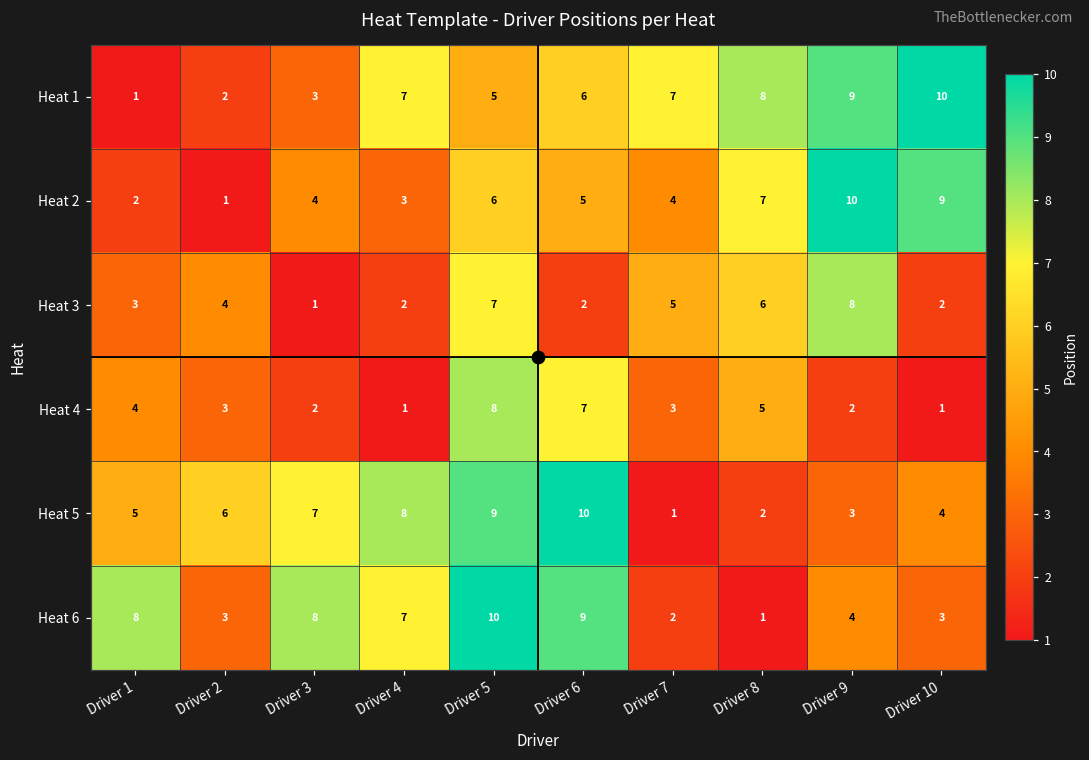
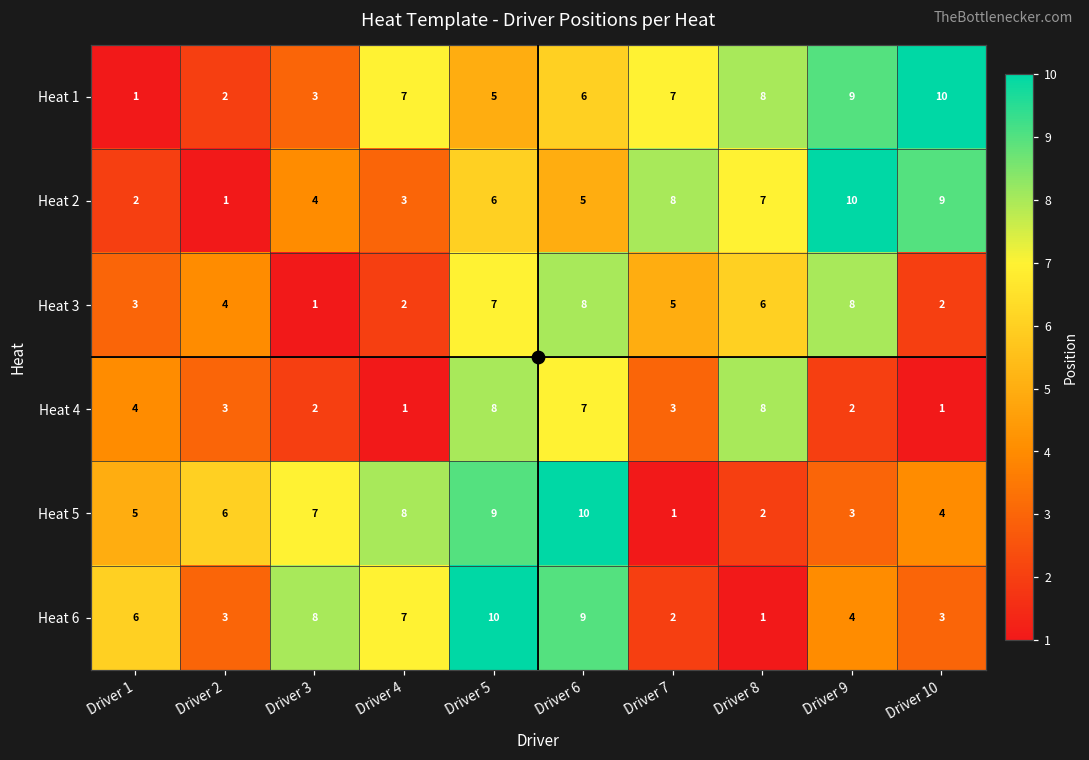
Heat 2, Driver 7: 4 -> 8
Heat 3, Driver 6: 2 -> 8
Heat 4, Driver 8: 5 -> 8
Heat 6, Driver 1: 8 -> 6
